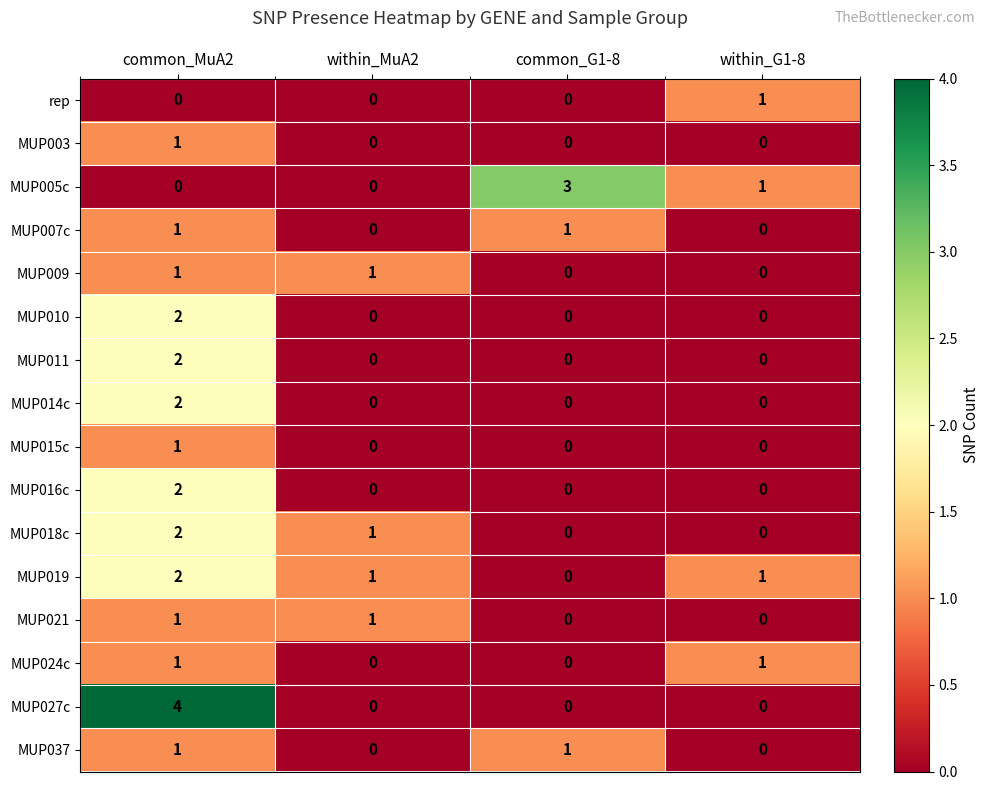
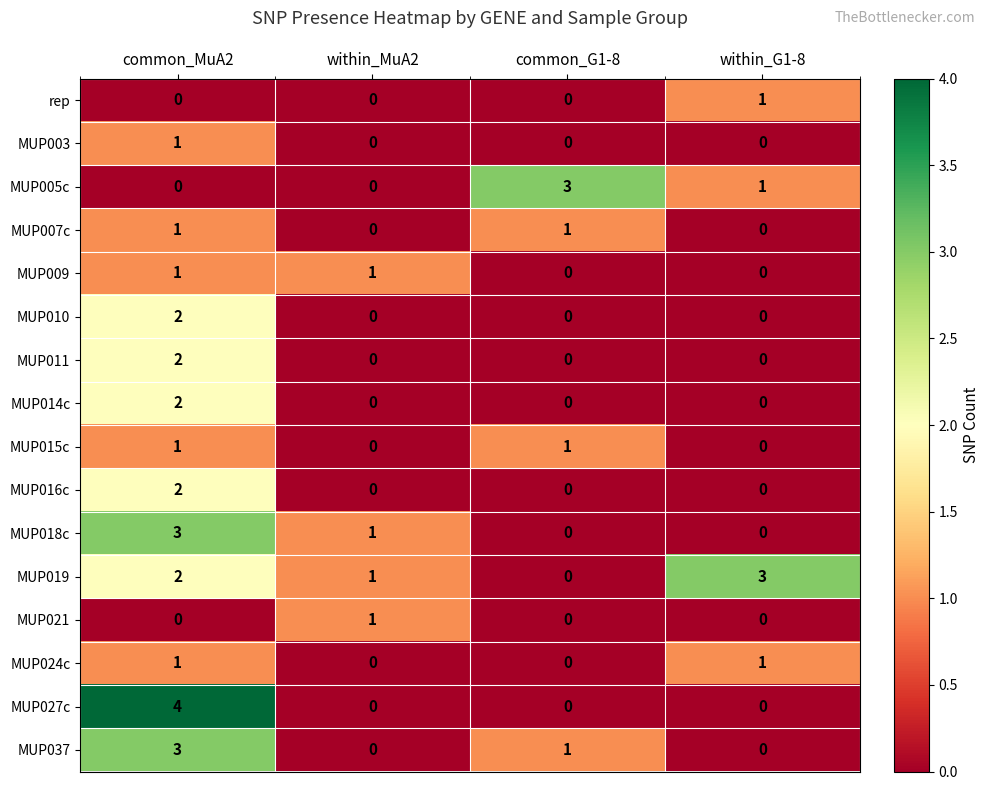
MUP015c, common_G1-8: 0 -> 1
MUP018c, common_MuA2: 2 -> 3
MUP019, within_G1-8: 1 -> 3
MUP021, common_MuA2: 1 -> 0
MUP037, common_MuA2: 1 -> 3
